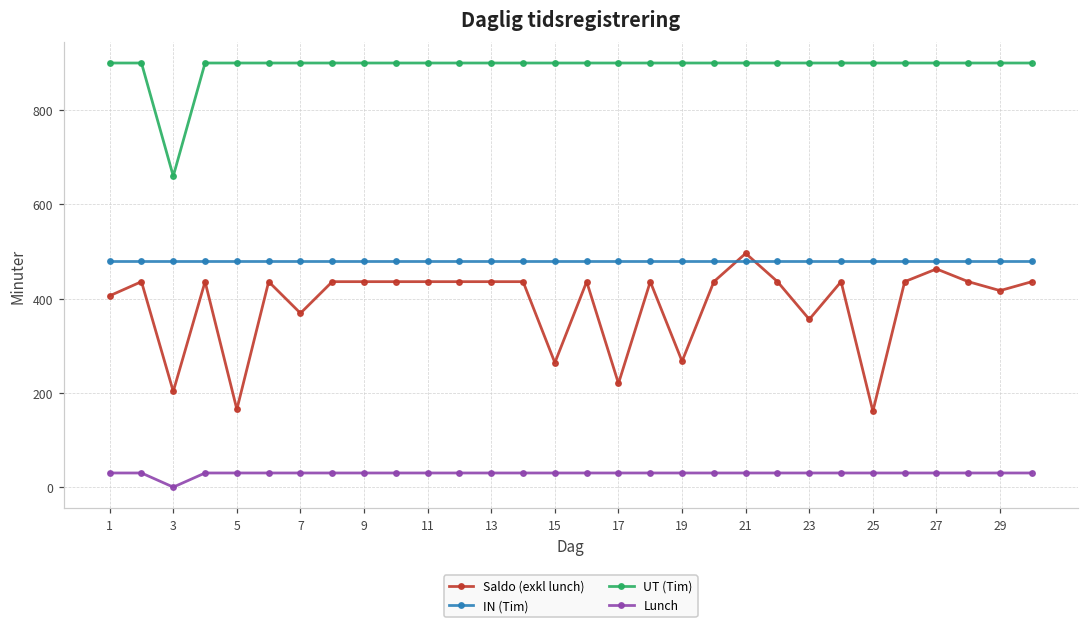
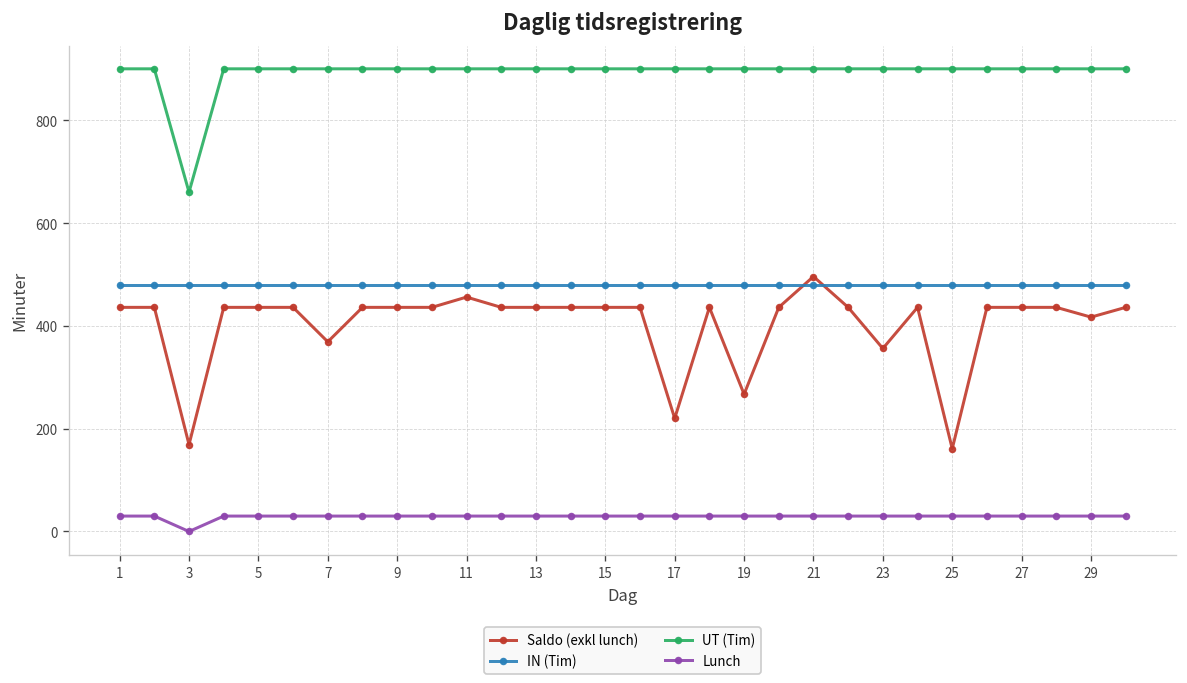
Saldo (exkl lunch), 1: 410 -> 440
Saldo (exkl lunch), 3: 200 -> 170
Saldo (exkl lunch), 5: 170 -> 440
Saldo (exkl lunch), 11: 440 -> 460
Saldo (exkl lunch), 15: 260 -> 440
Saldo (exkl lunch), 27: 460 -> 440
